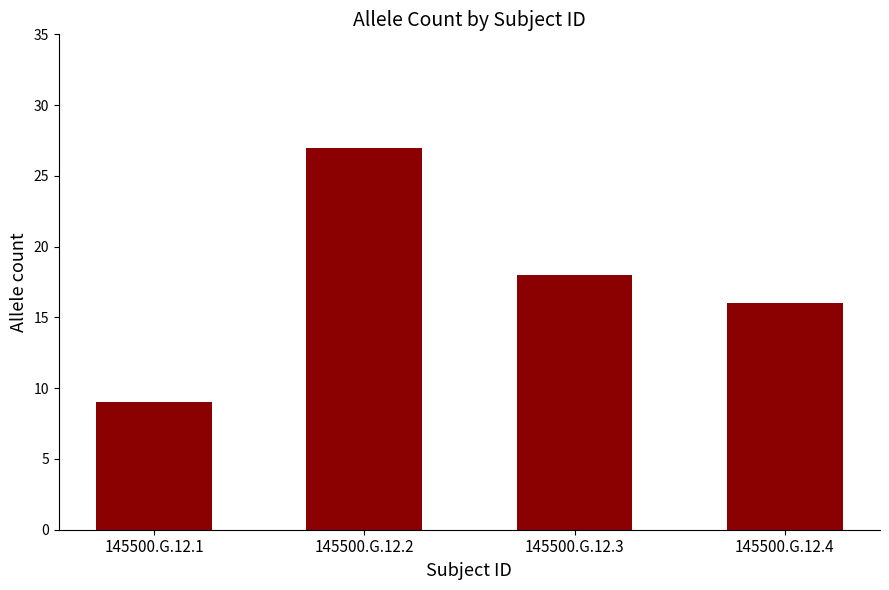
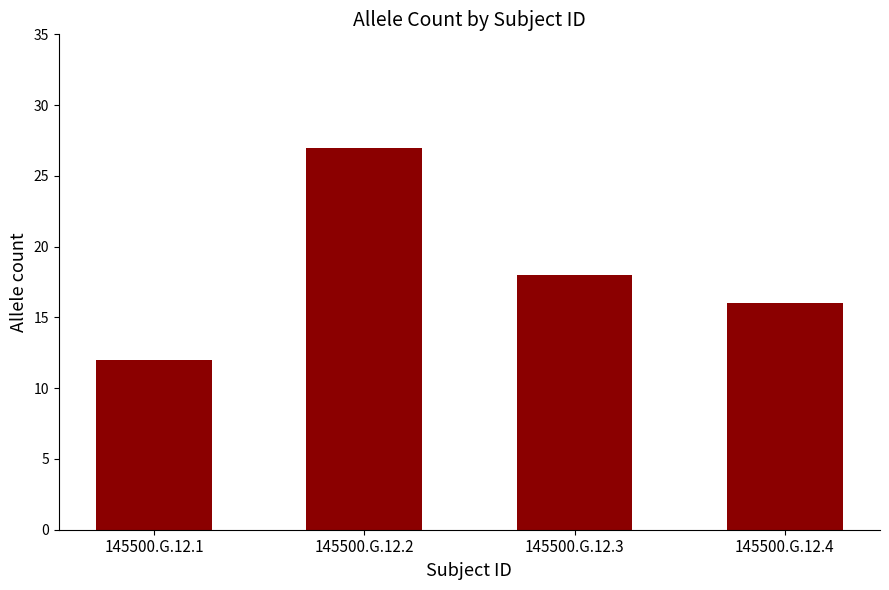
145500.G.12.1: 9 -> 12
